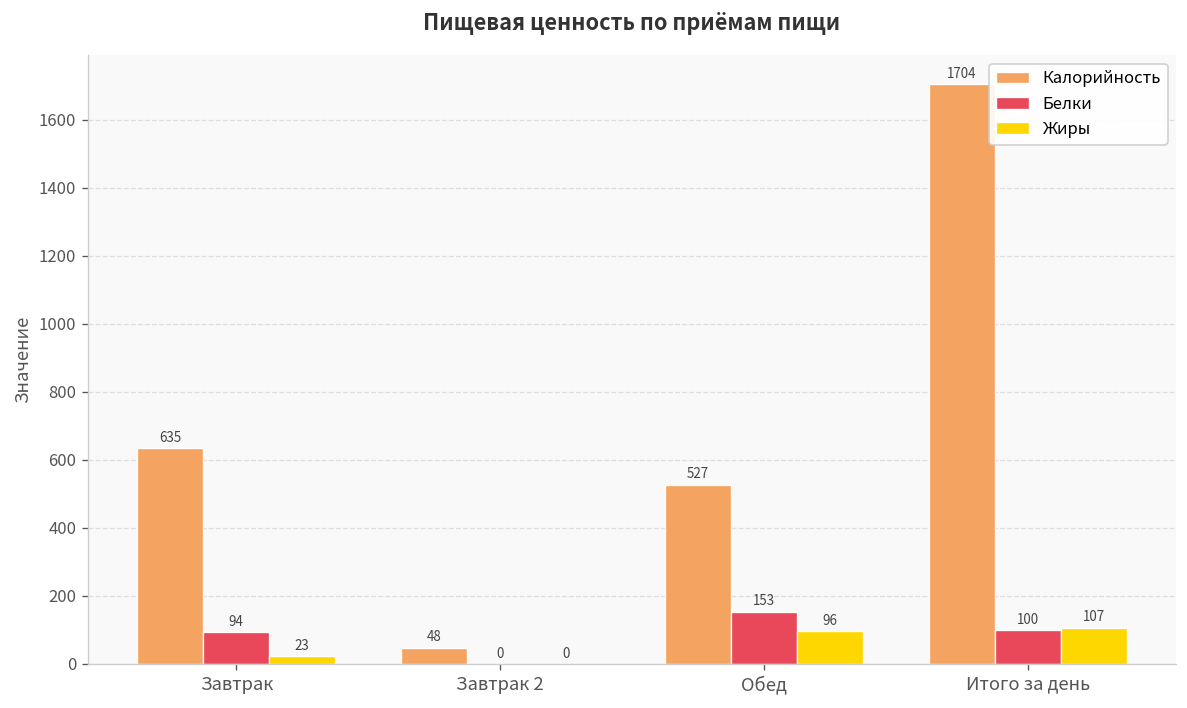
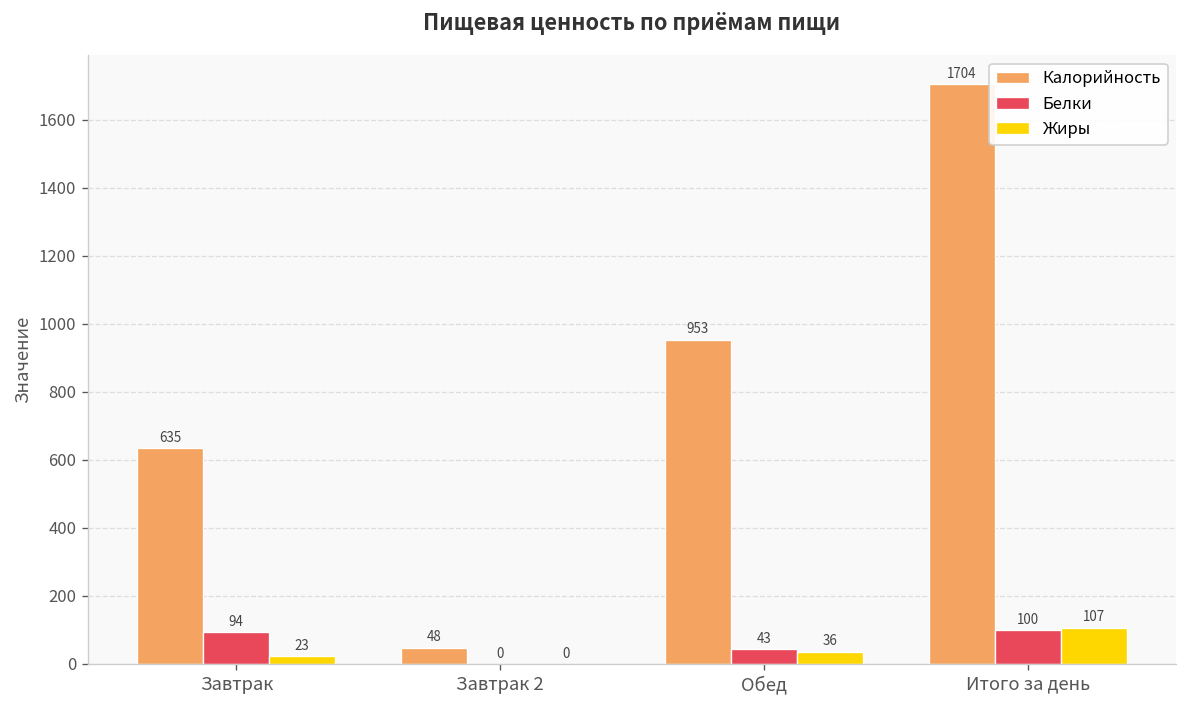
Калорийность, Обед: 527 -> 953
Белки, Обед: 153 -> 43
Жиры, Обед: 96 -> 36
